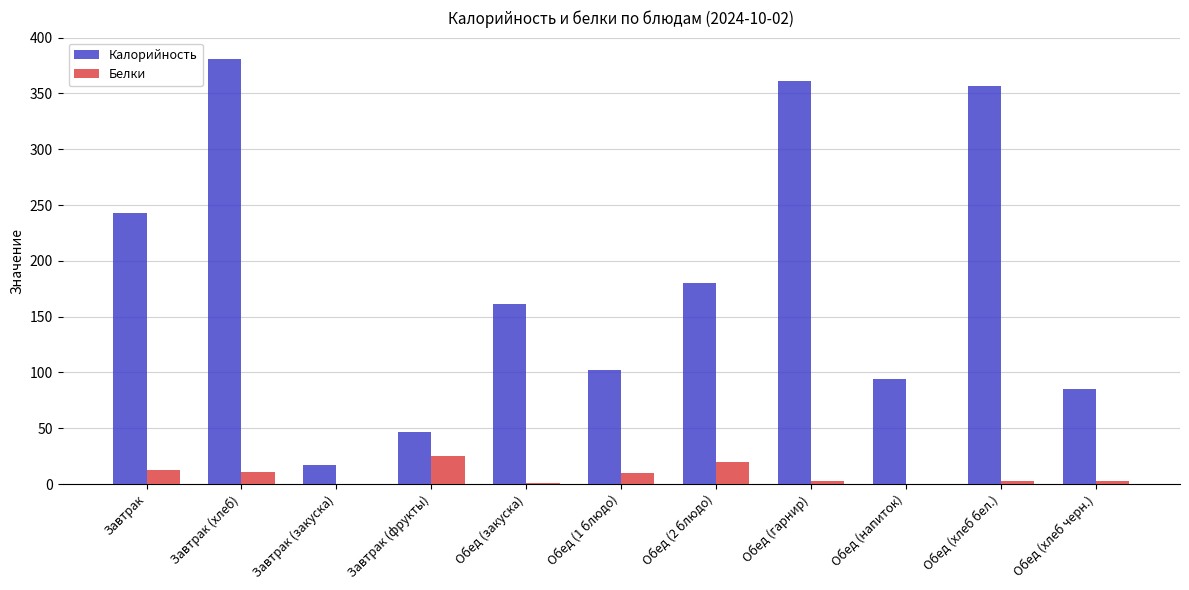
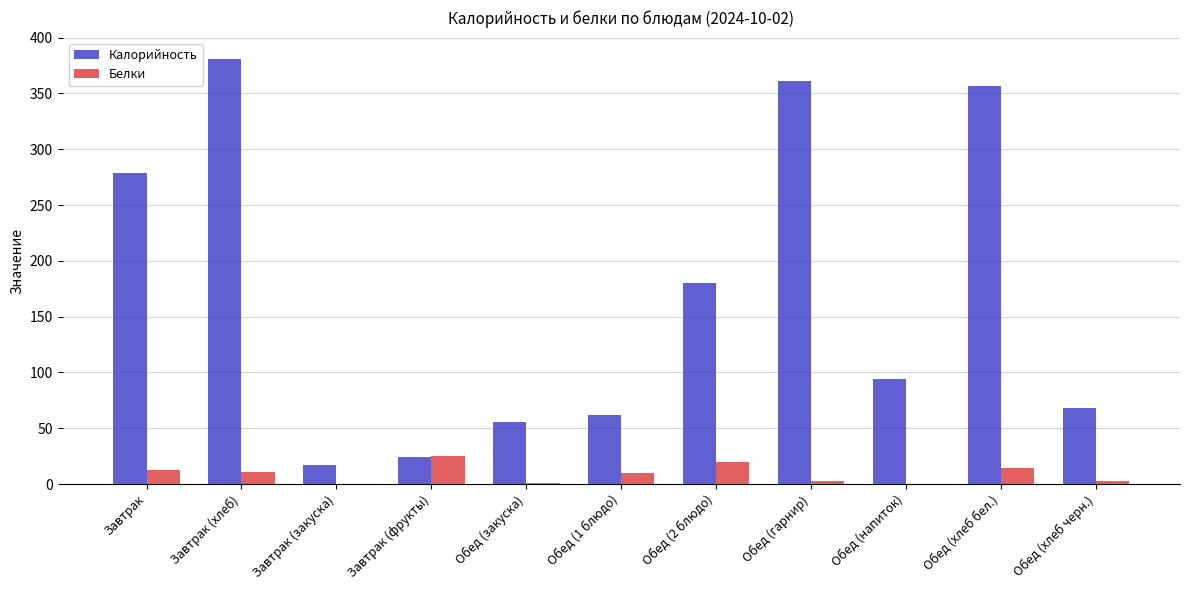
Калорийность, Завтрак: 243 -> 279
Калорийность, Завтрак (фрукты): 47 -> 24
Калорийность, Обед (закуска): 161 -> 56
Калорийность, Обед (1 блюдо): 102 -> 62
Белки, Обед (хлеб бел.): 3 -> 14
Калорийность, Обед (хлеб черн.): 85 -> 68
